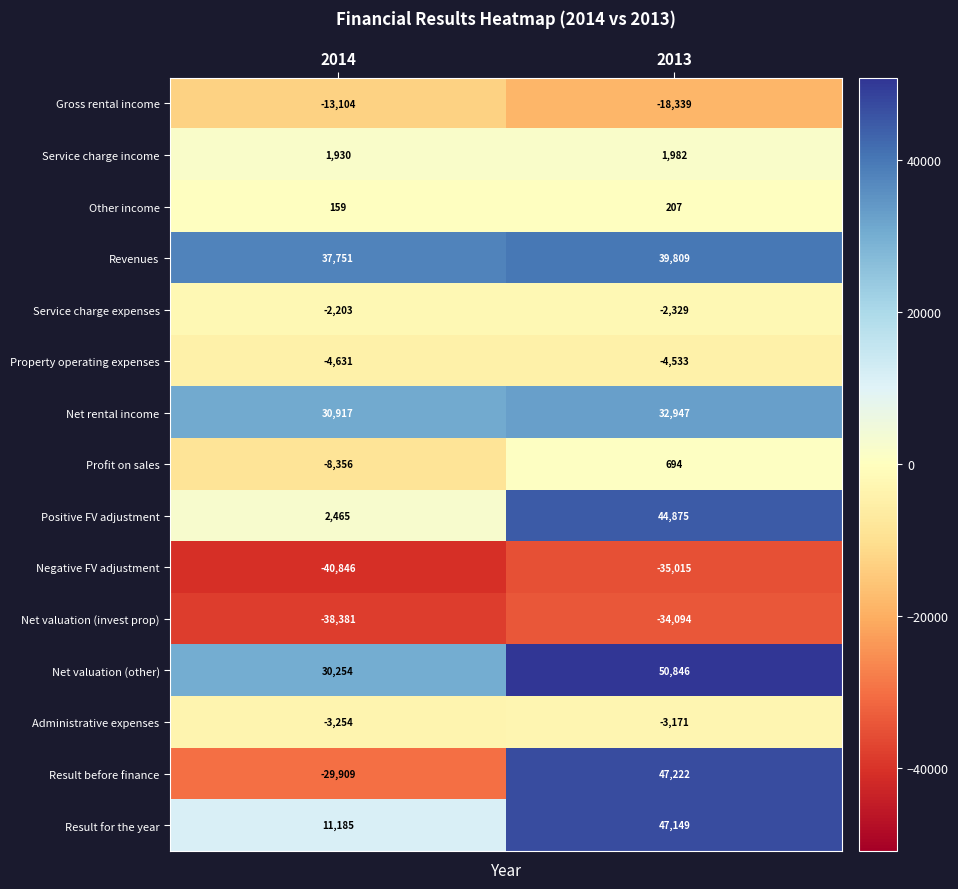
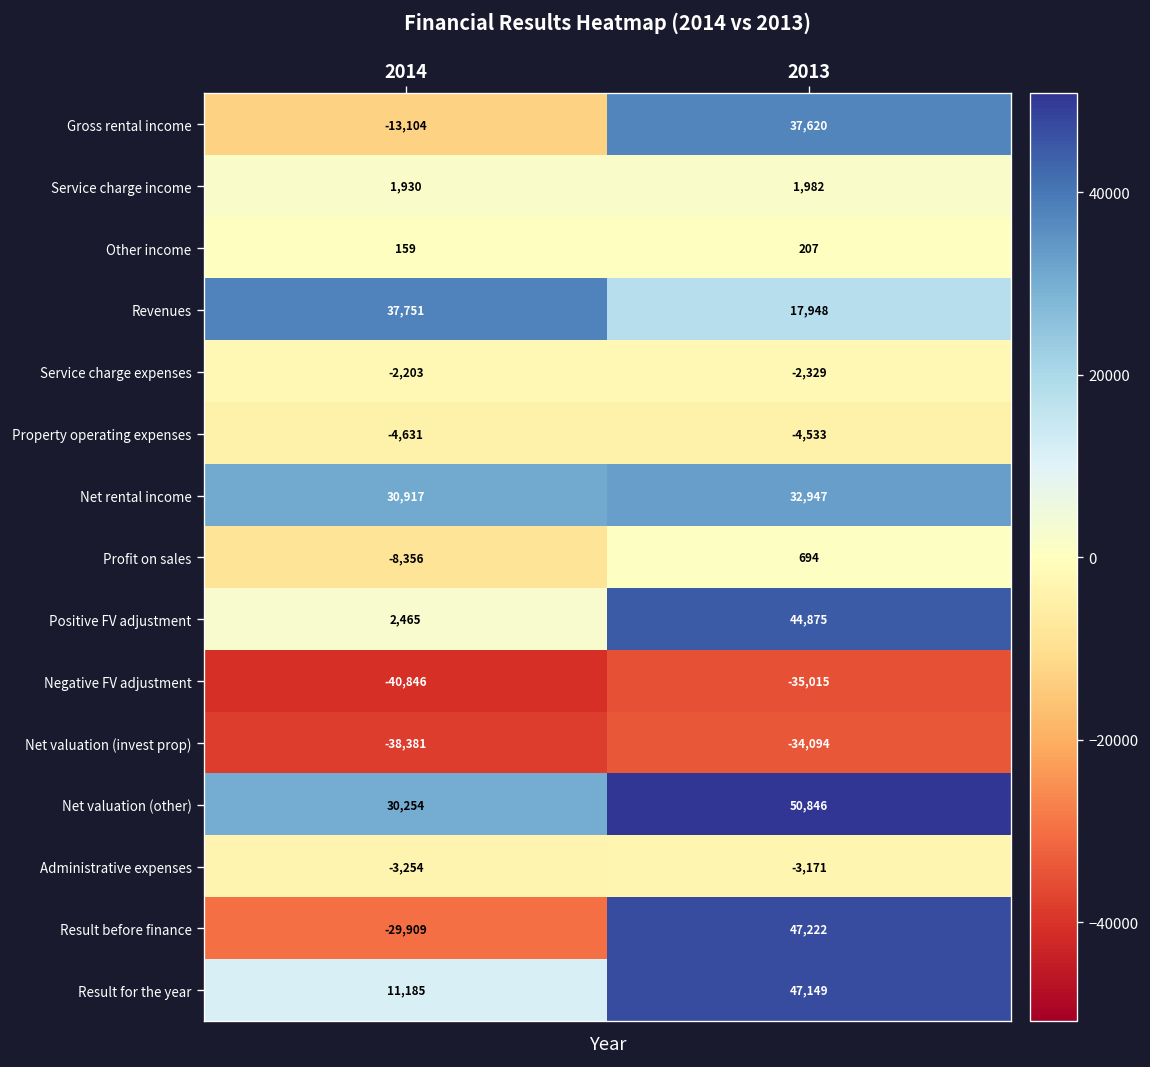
Gross rental income, 2013: -18,339 -> 37,620
Revenues, 2013: 39,809 -> 17,948
